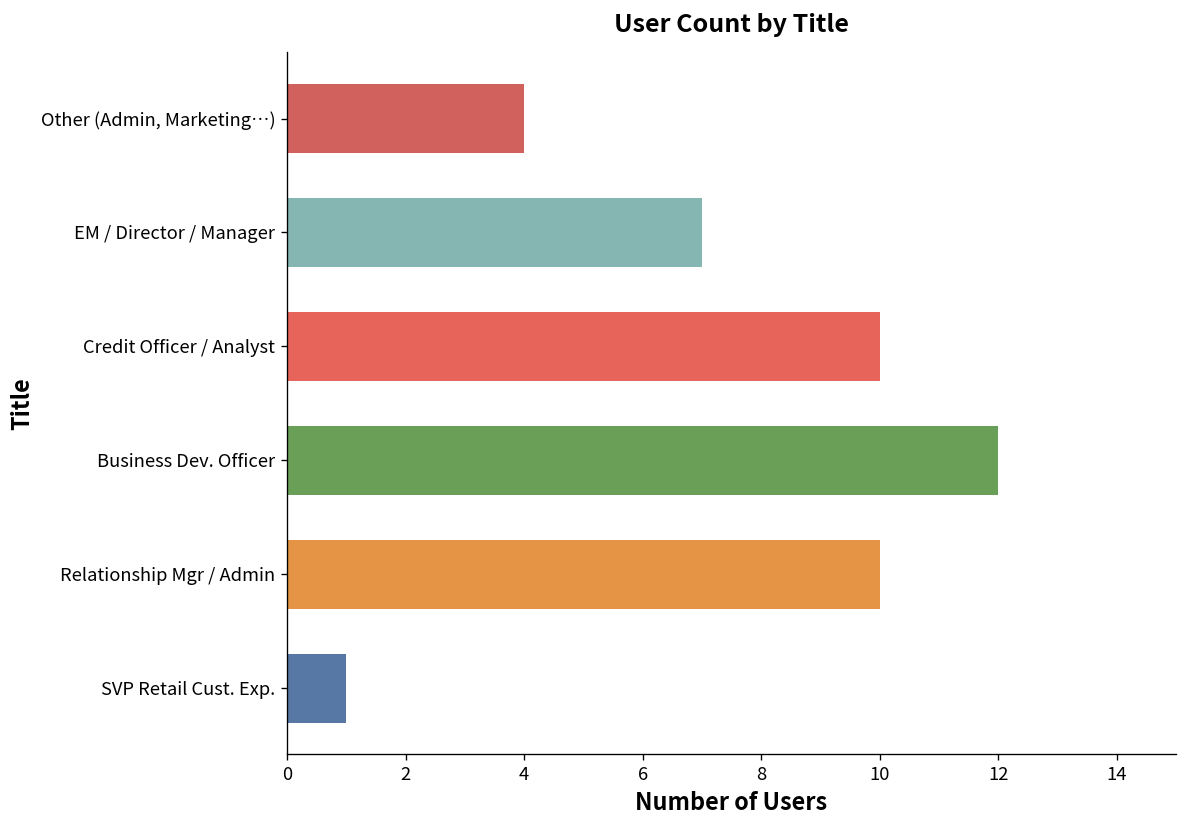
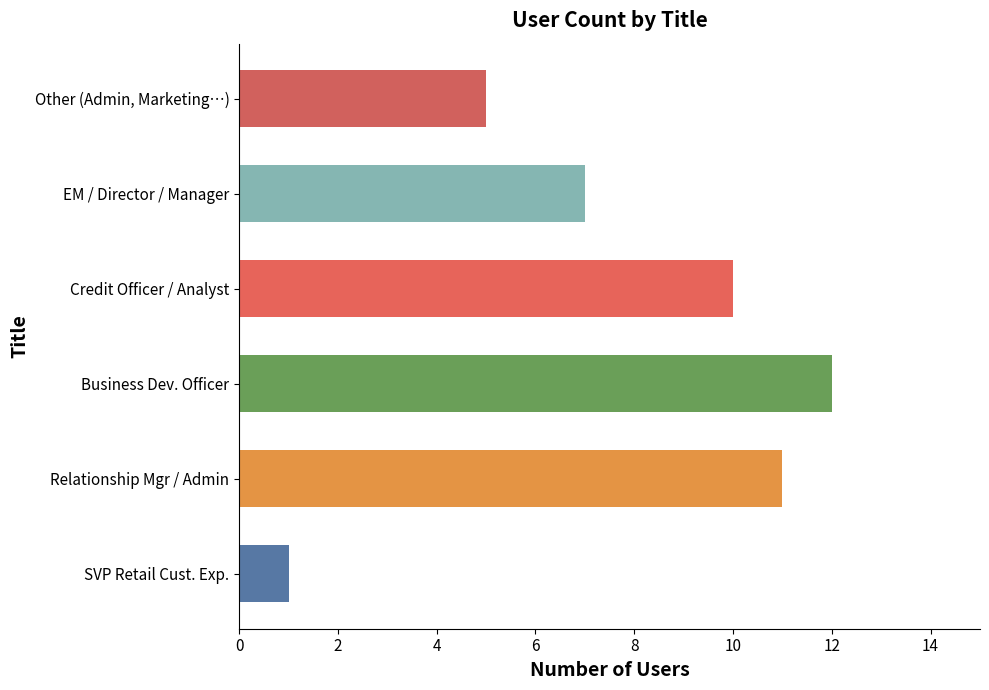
Other (Admin, Marketing…): 4 -> 5
Relationship Mgr / Admin: 10 -> 11
